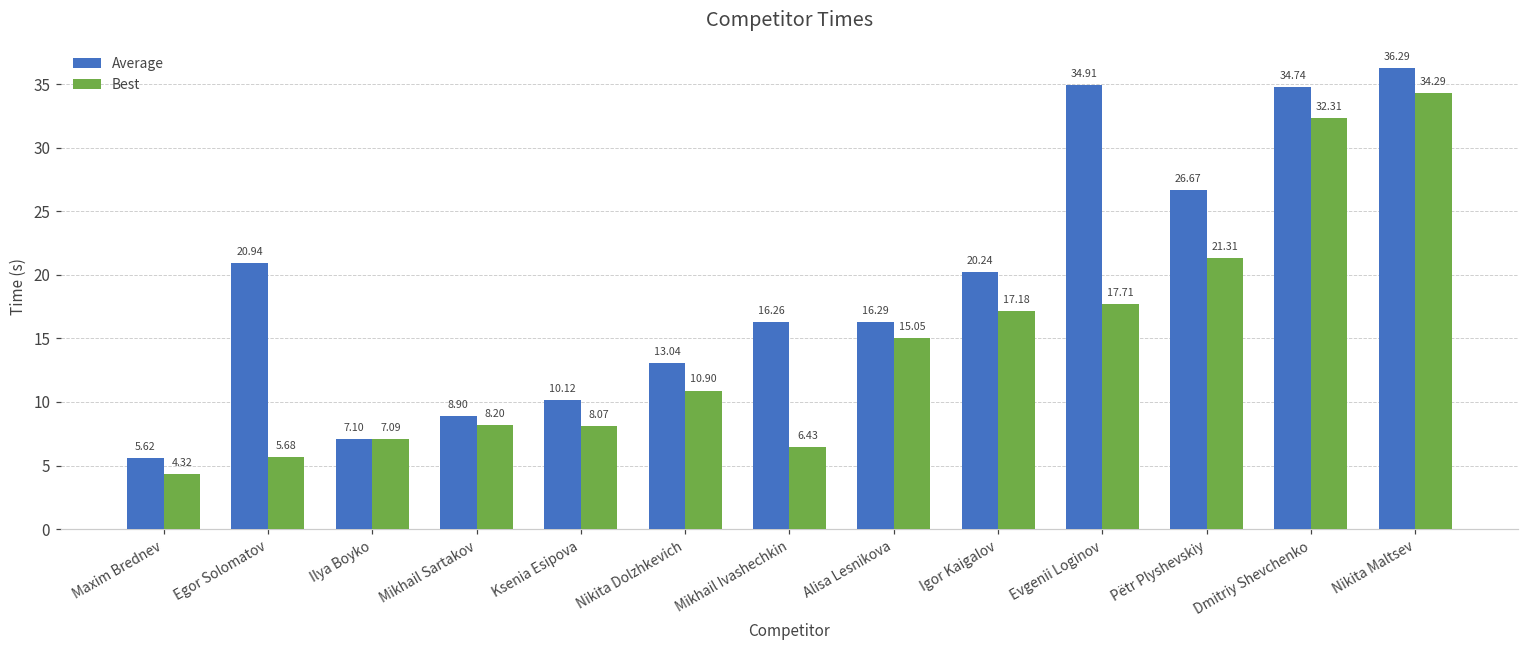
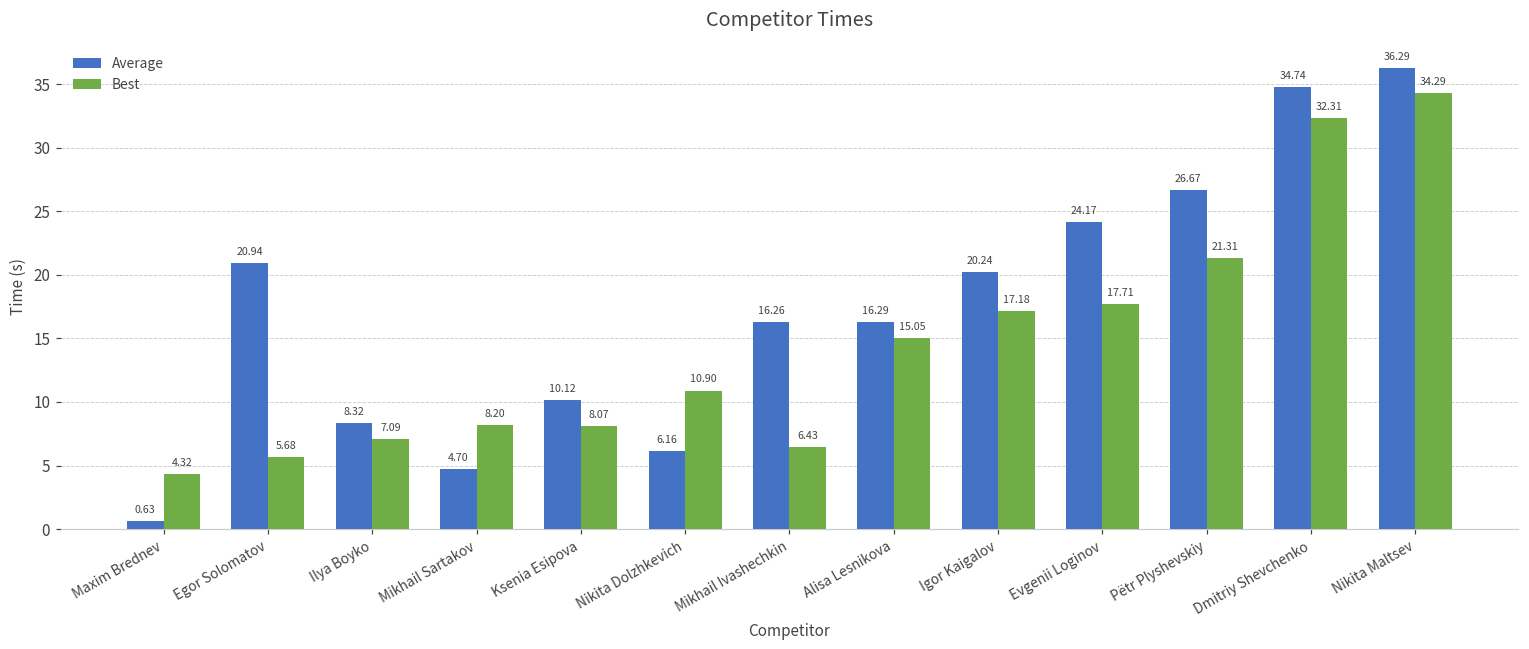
Average, Maxim Brednev: 5.62 -> 0.63
Average, Ilya Boyko: 7.10 -> 8.32
Average, Mikhail Sartakov: 8.90 -> 4.70
Average, Nikita Dolzhkevich: 13.04 -> 6.16
Average, Evgenii Loginov: 34.91 -> 24.17
